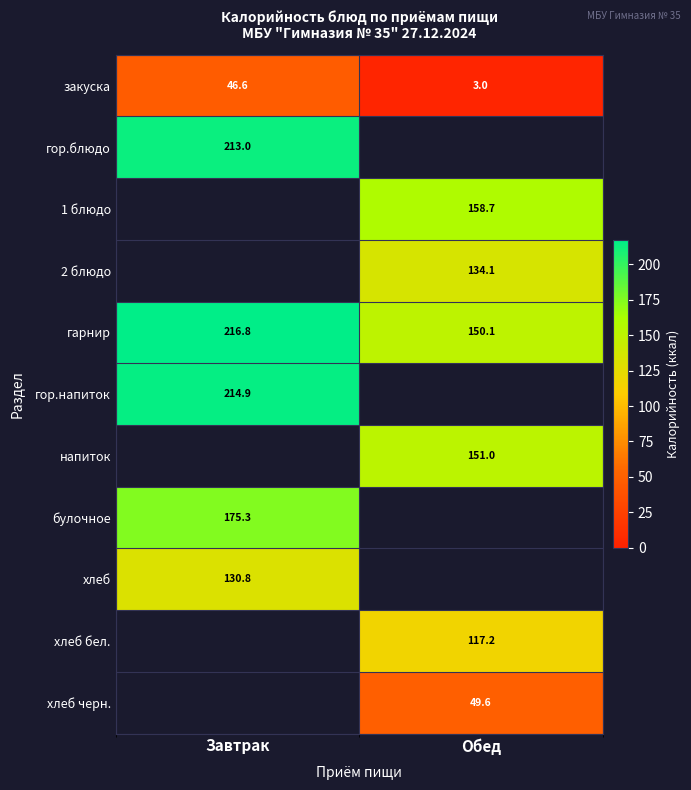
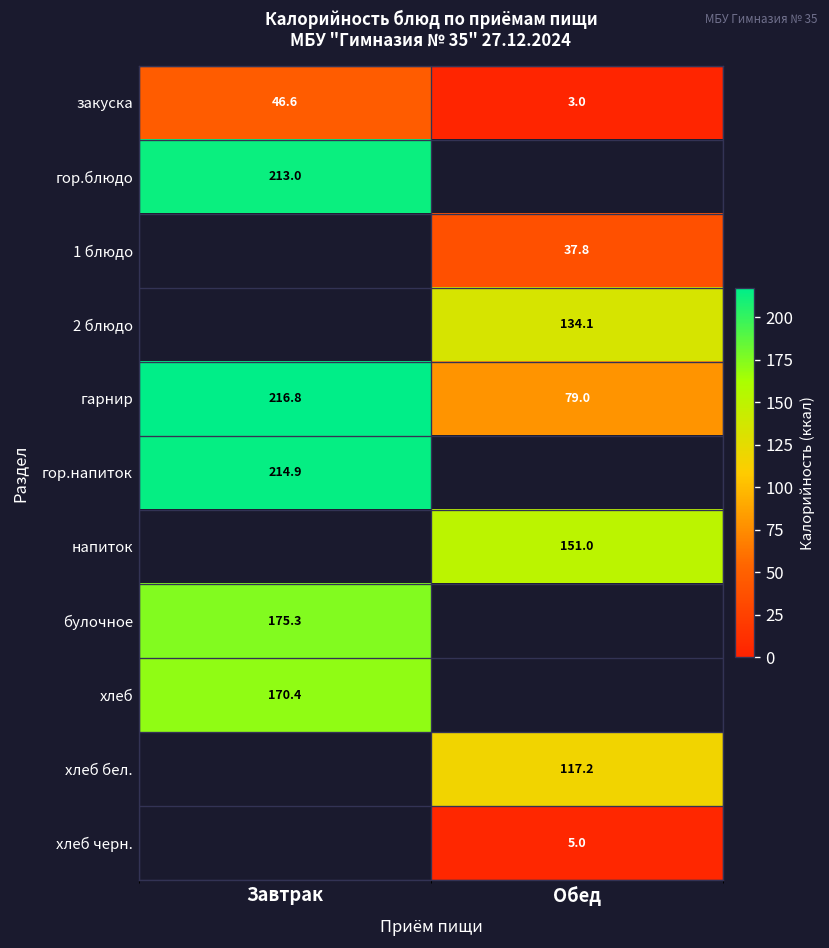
1 блюдо, Обед: 158.7 -> 37.8
гарнир, Обед: 150.1 -> 79.0
хлеб, Завтрак: 130.8 -> 170.4
хлеб черн., Обед: 49.6 -> 5.0
